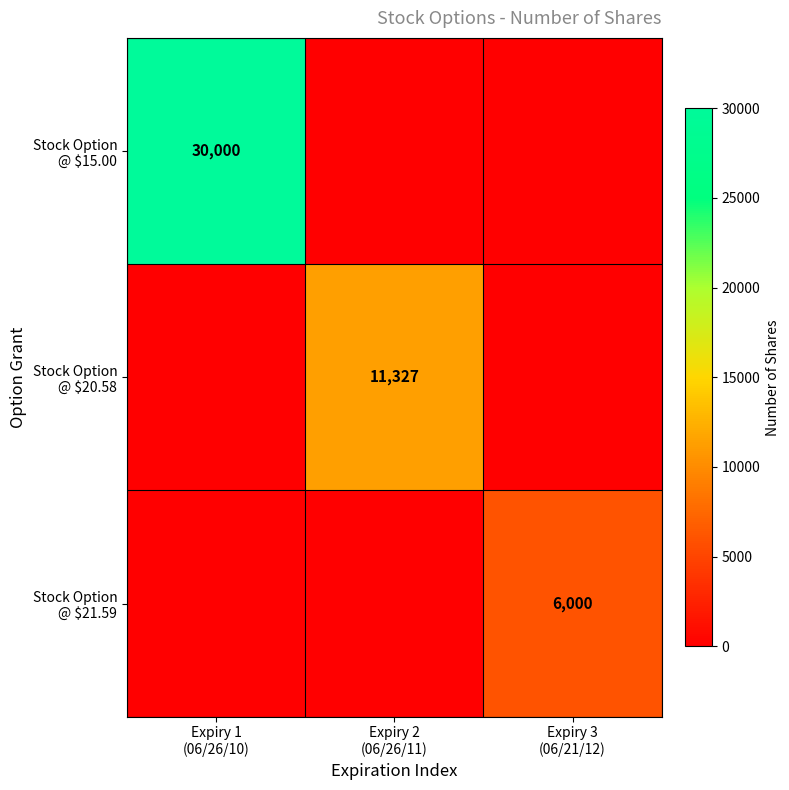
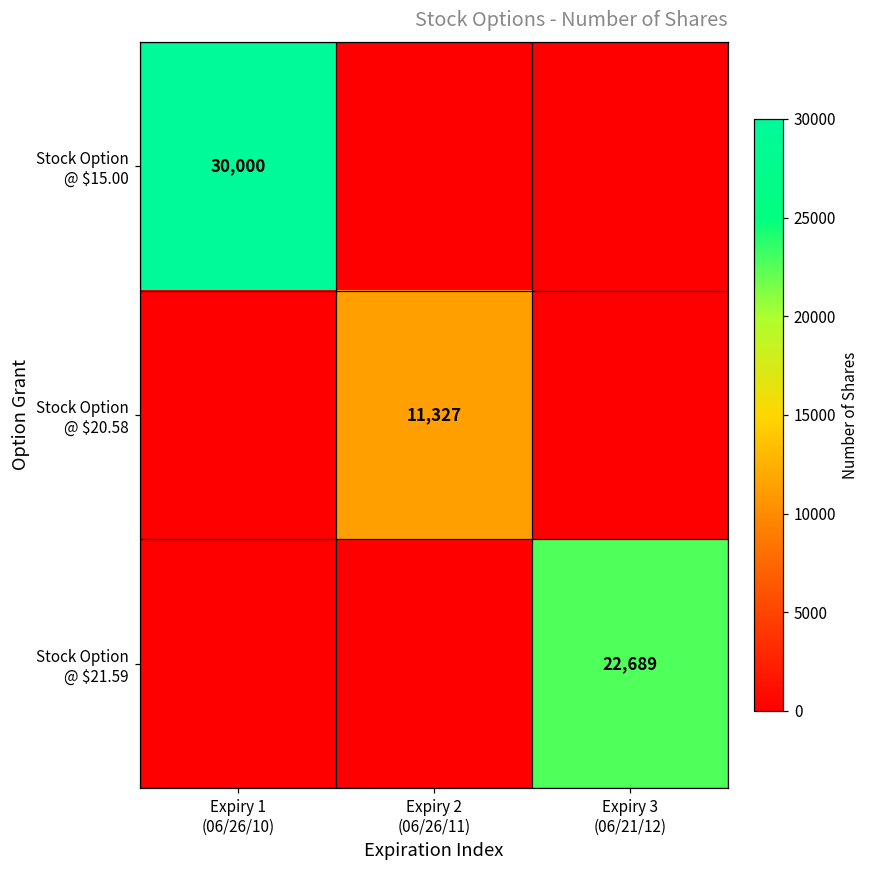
Stock Option @ $21.59, Expiry 3 (06/21/12): 6,000 -> 22,689
